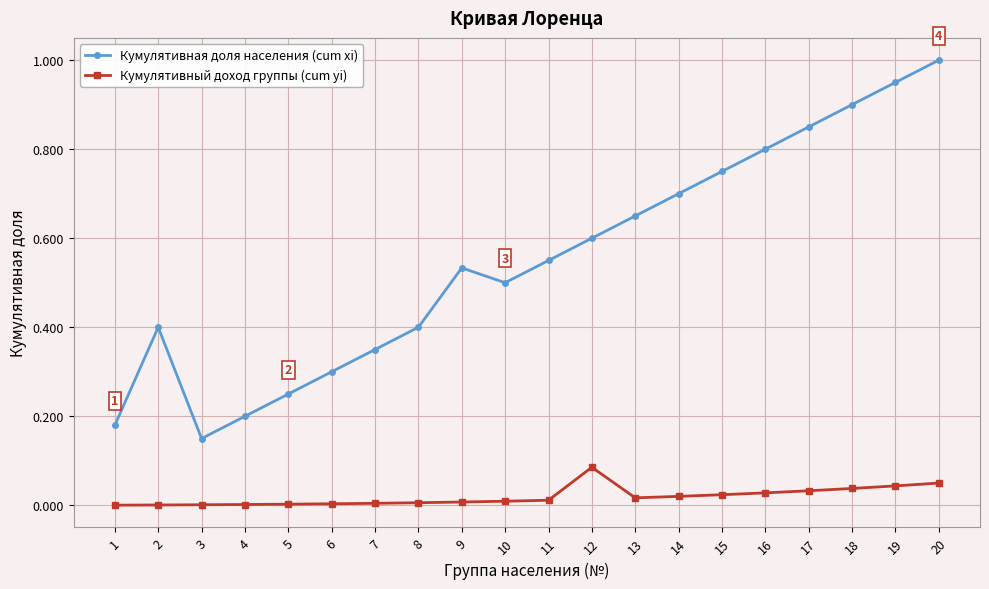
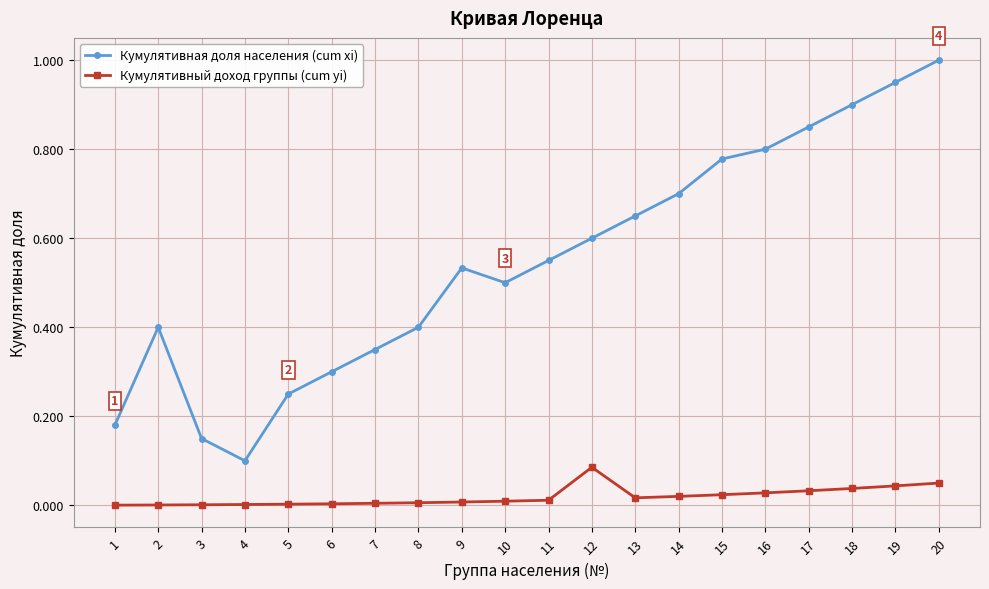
Кумулятивная доля населения (cum xi), 4: 0.2 -> 0.1
Кумулятивная доля населения (cum xi), 15: 0.75 -> 0.78
